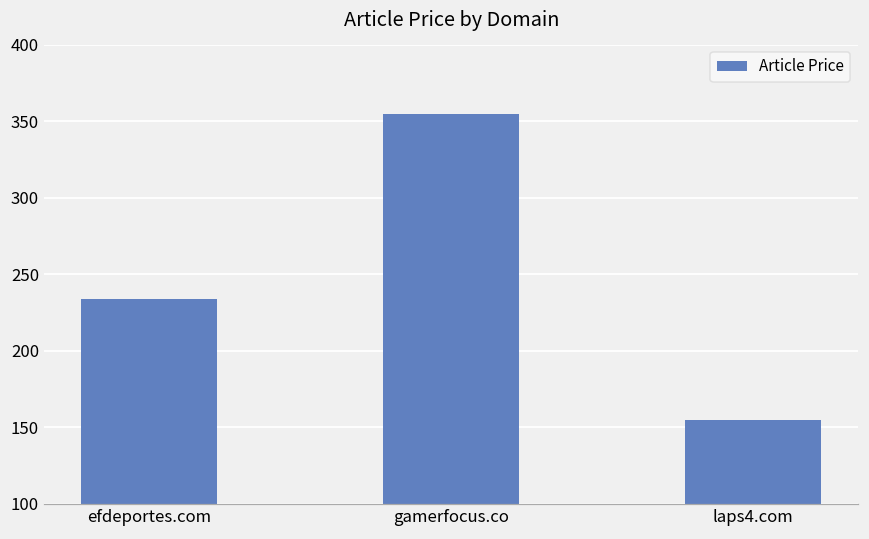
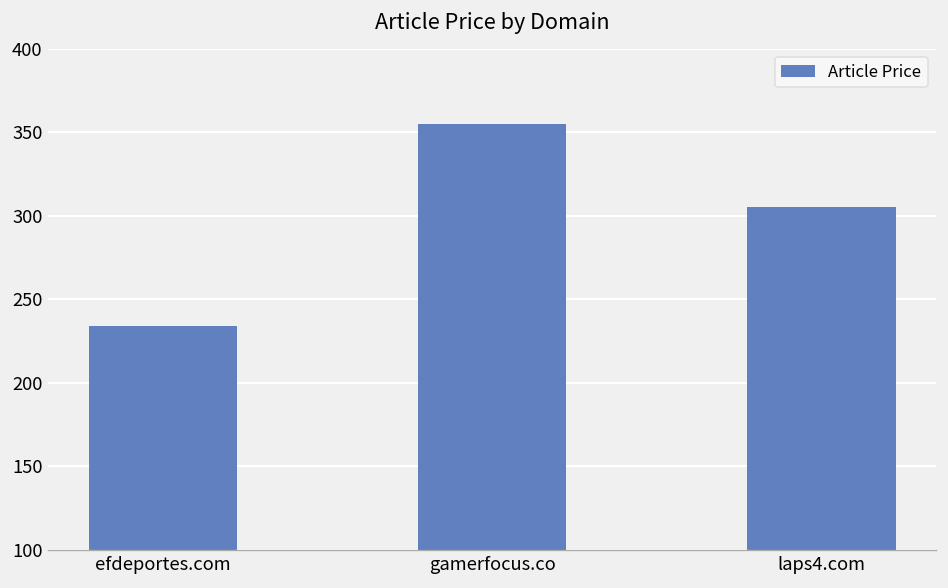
laps4.com: 155 -> 305
